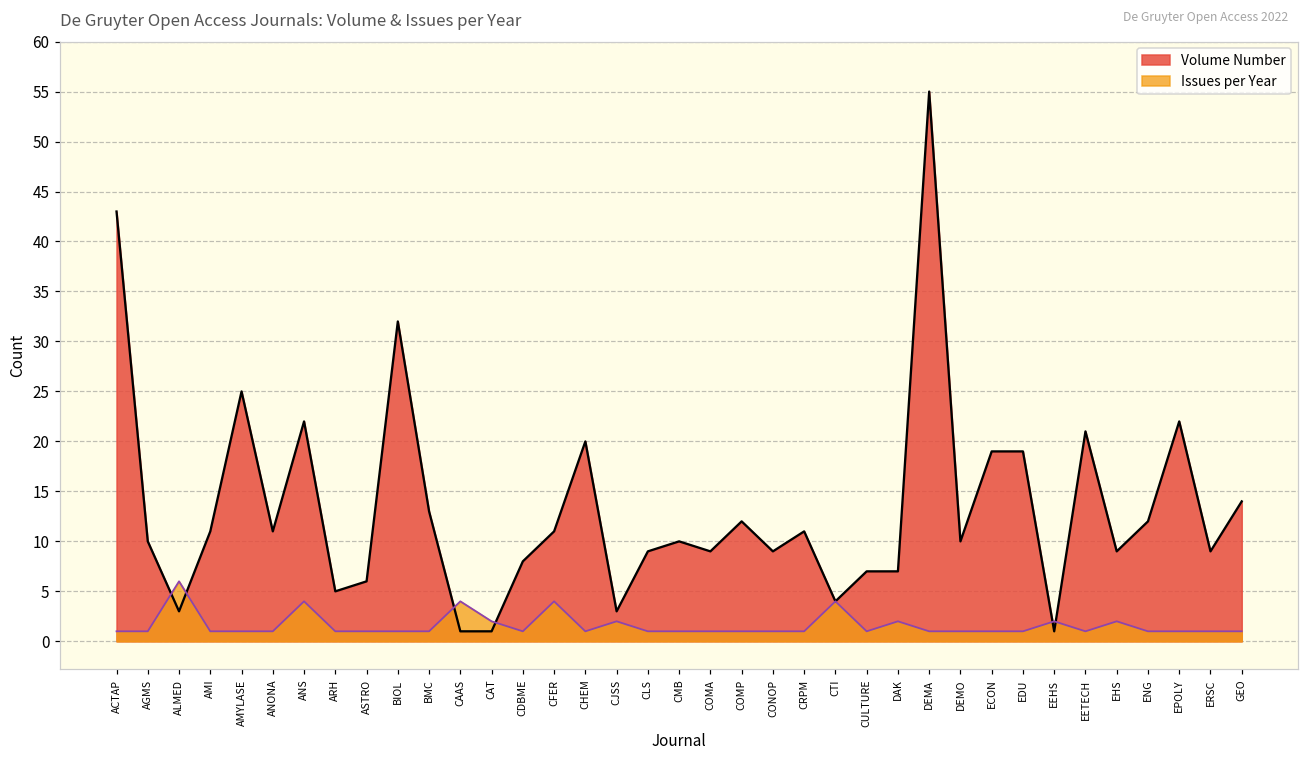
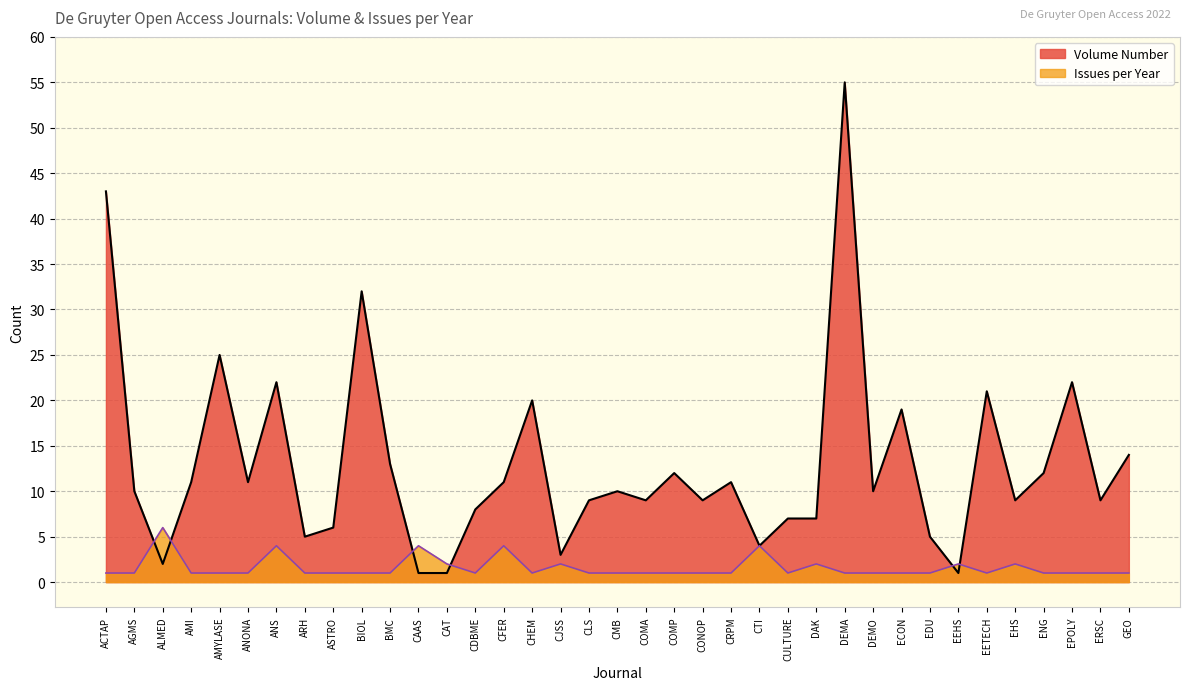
Volume Number, ALMED: 3 -> 2
Volume Number, EDU: 19 -> 5
